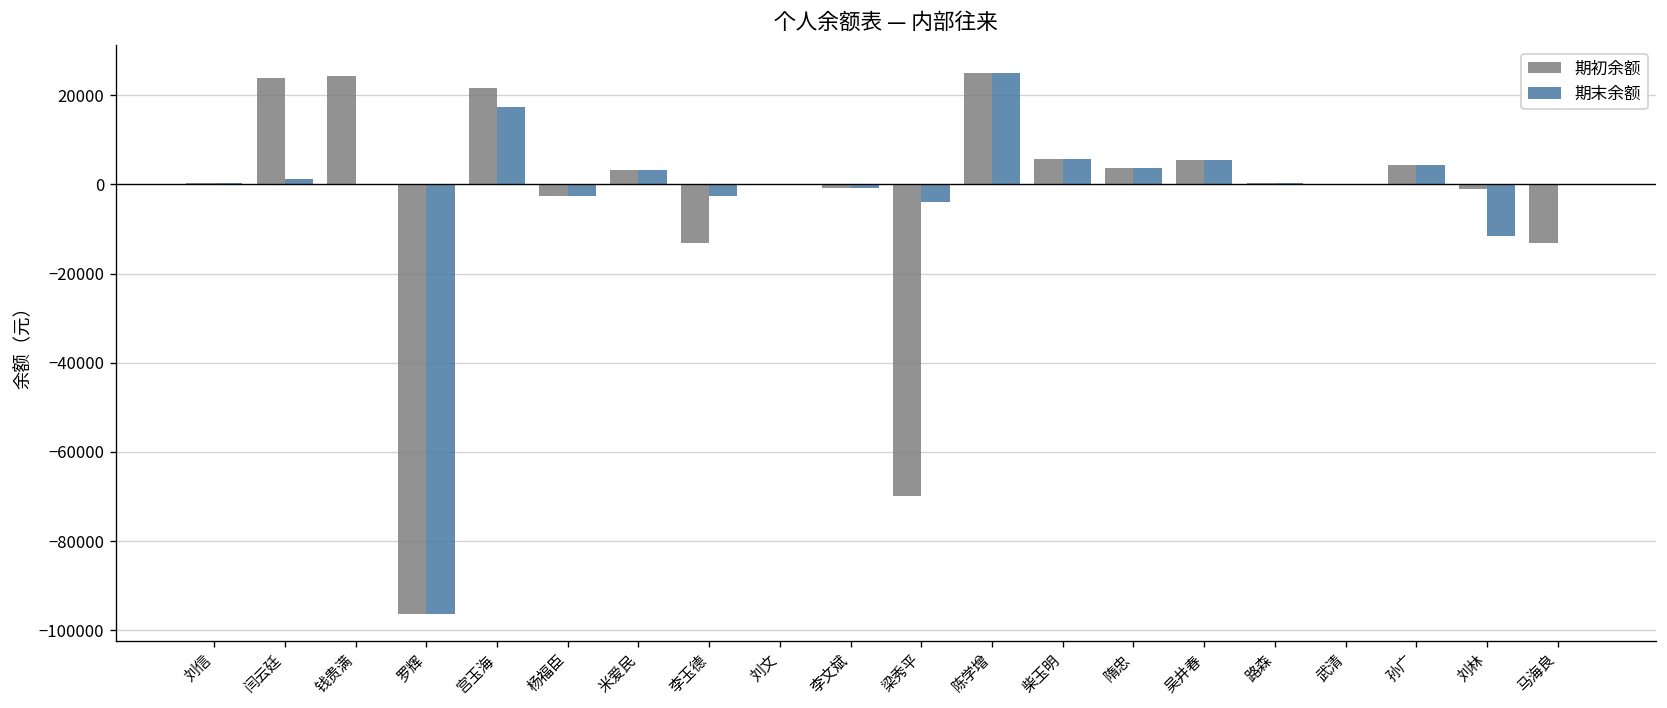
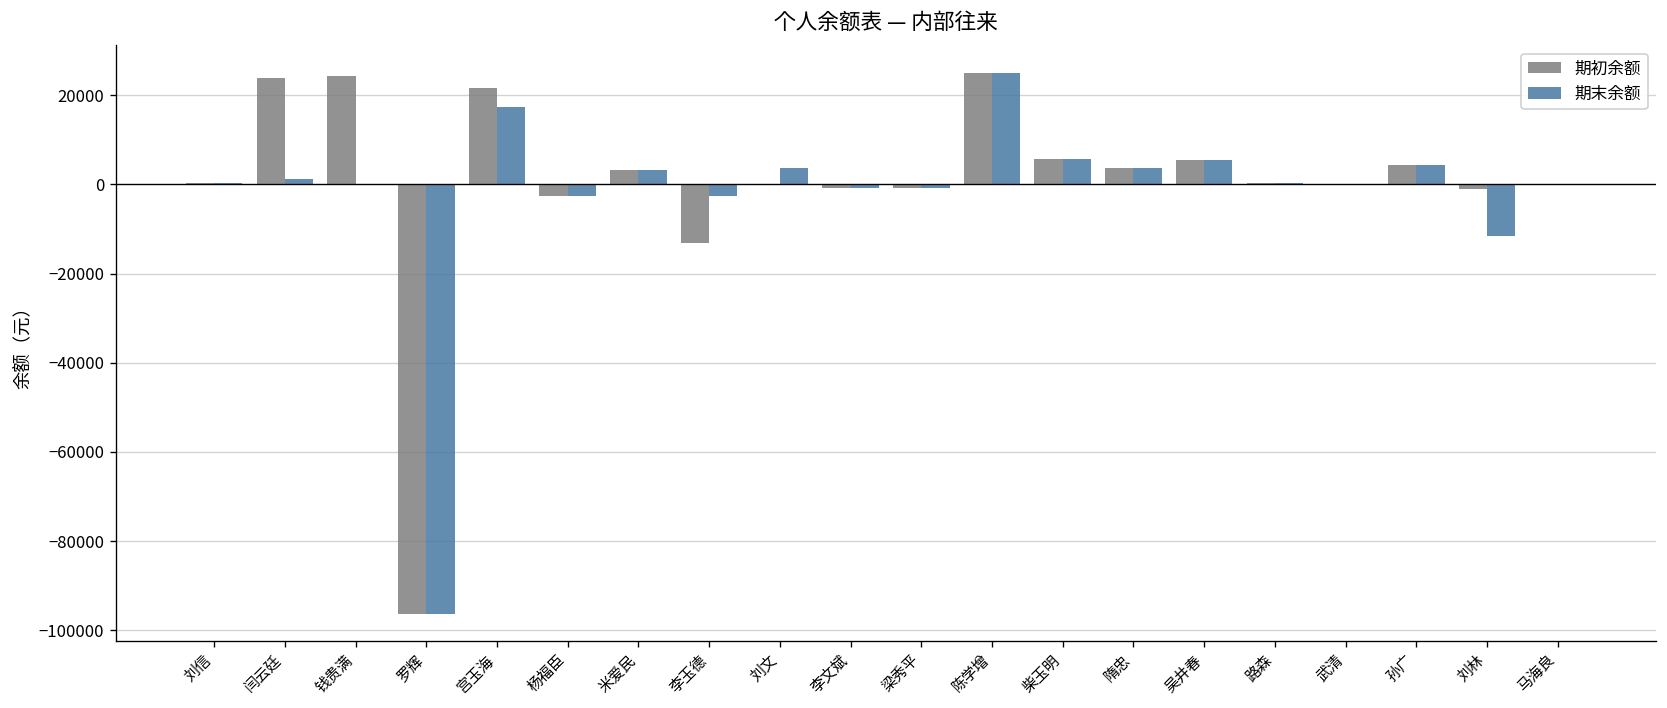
期末余额, 刘文: 0 -> 4000
期初余额, 梁秀平: -70000 -> -1000
期末余额, 梁秀平: -4000 -> -1000
期初余额, 马海良: -13000 -> 0
